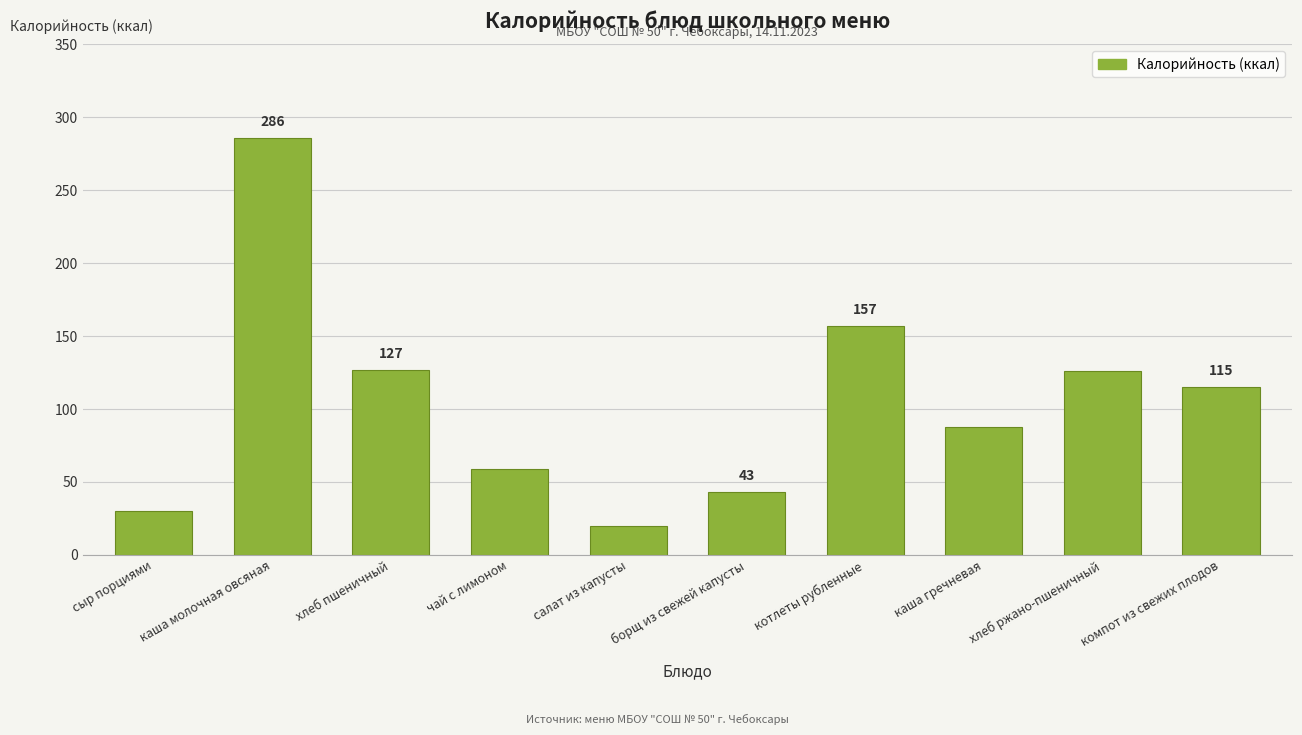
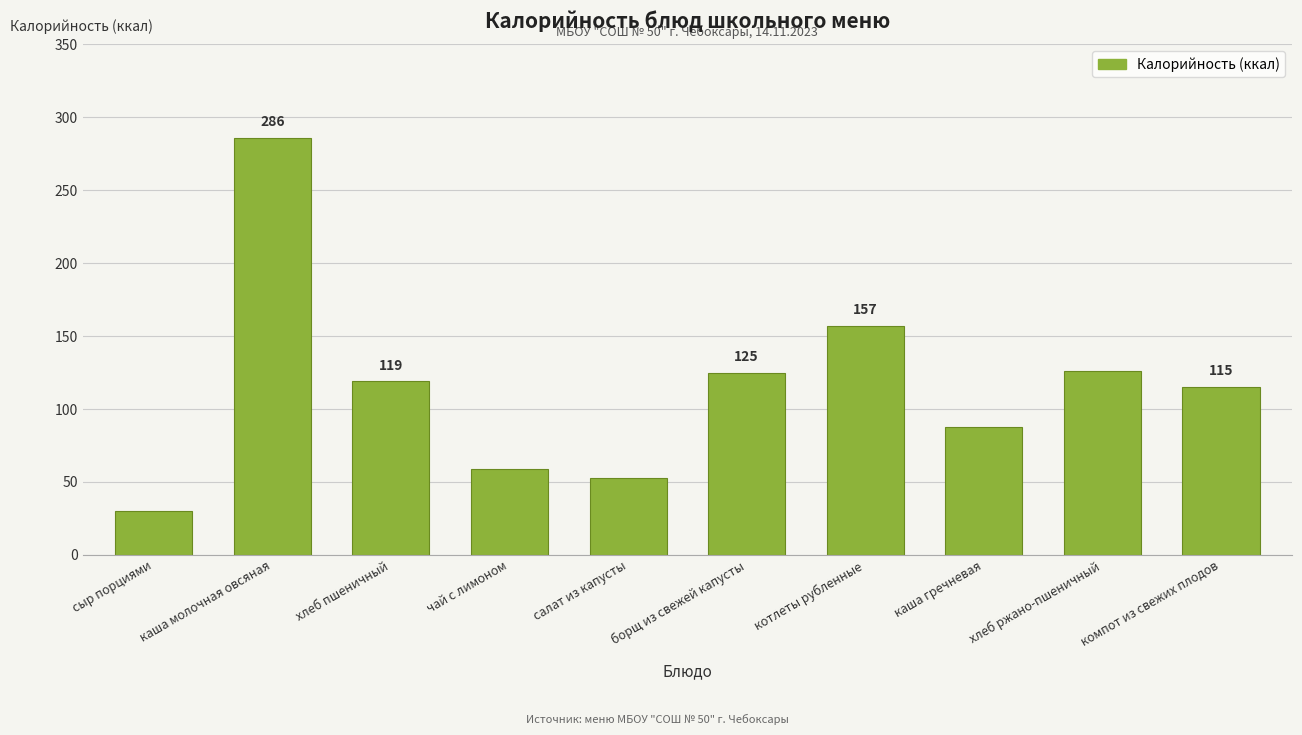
хлеб пшеничный: 127 -> 119
салат из капусты: 20 -> 53
борщ из свежей капусты: 43 -> 125
